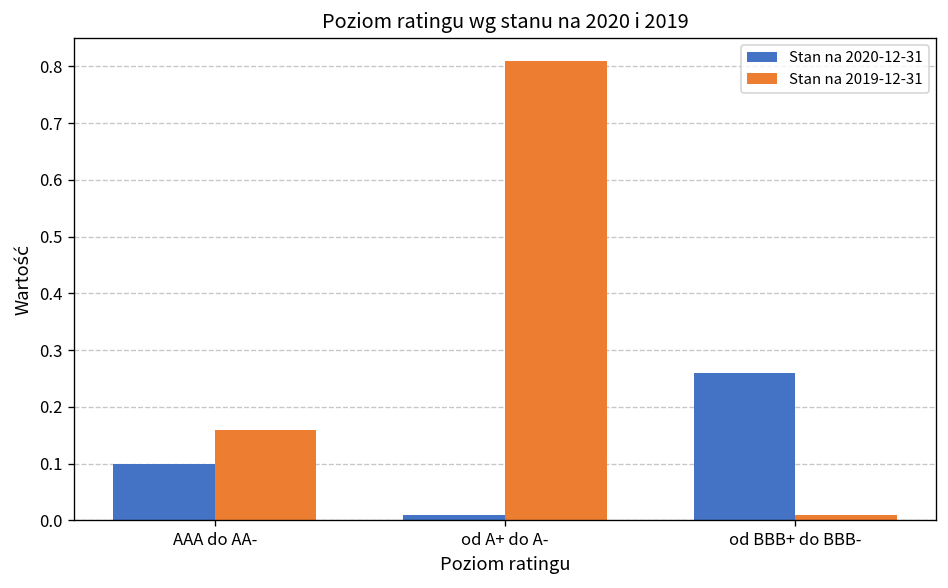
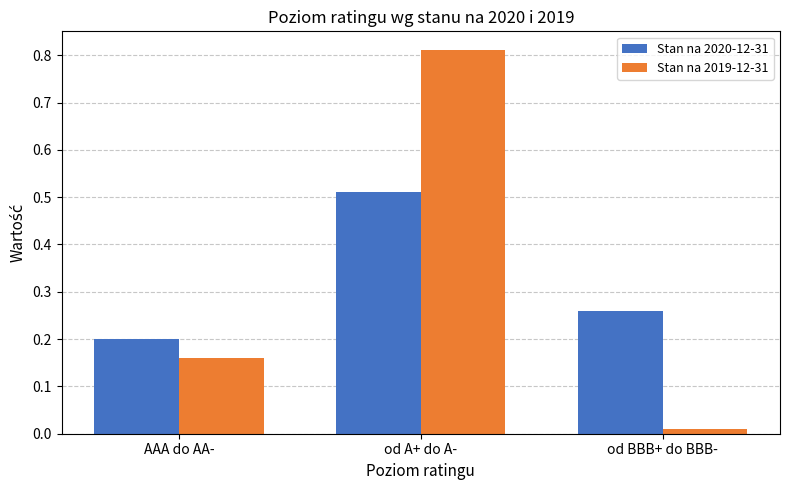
Stan na 2020-12-31, AAA do AA-: 0.1 -> 0.2
Stan na 2020-12-31, od A+ do A-: 0.01 -> 0.51
